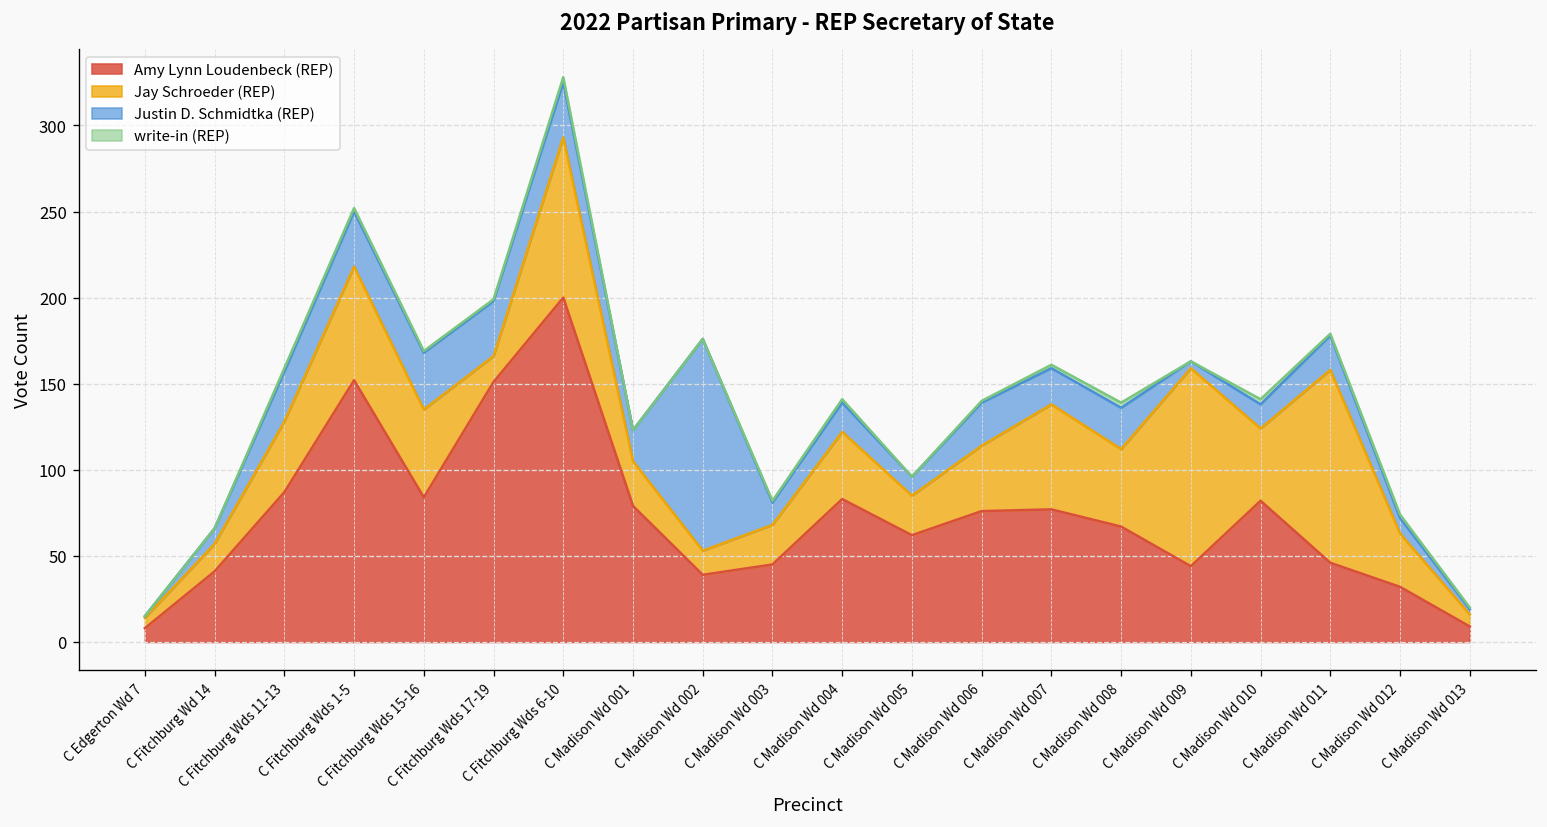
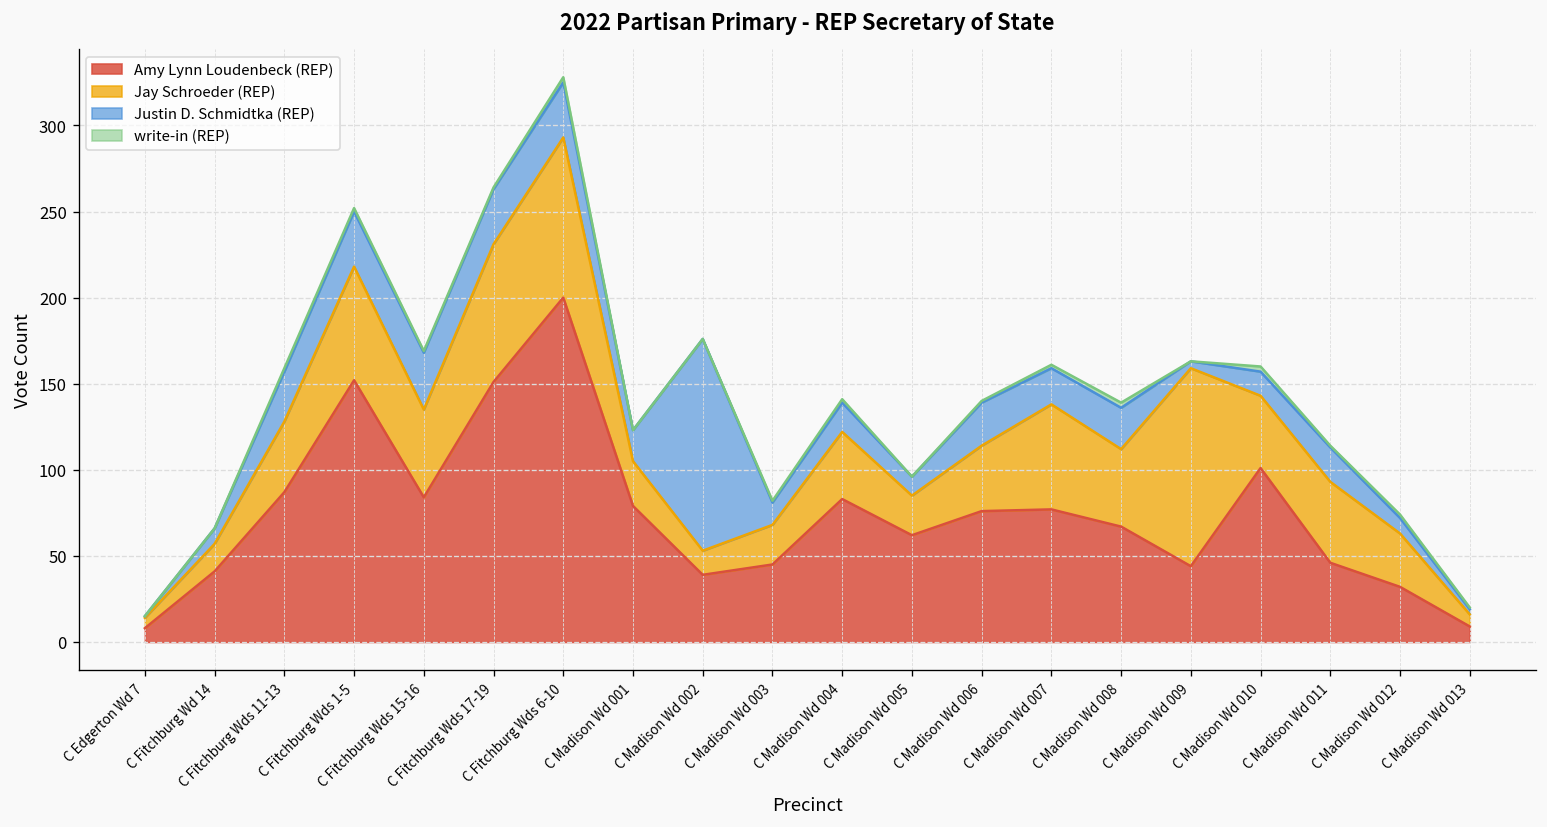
Jay Schroeder (REP), C Fitchburg Wds 17-19: 15 -> 80
Amy Lynn Loudenbeck (REP), C Madison Wd 010: 82 -> 101
Jay Schroeder (REP), C Madison Wd 011: 112 -> 47
